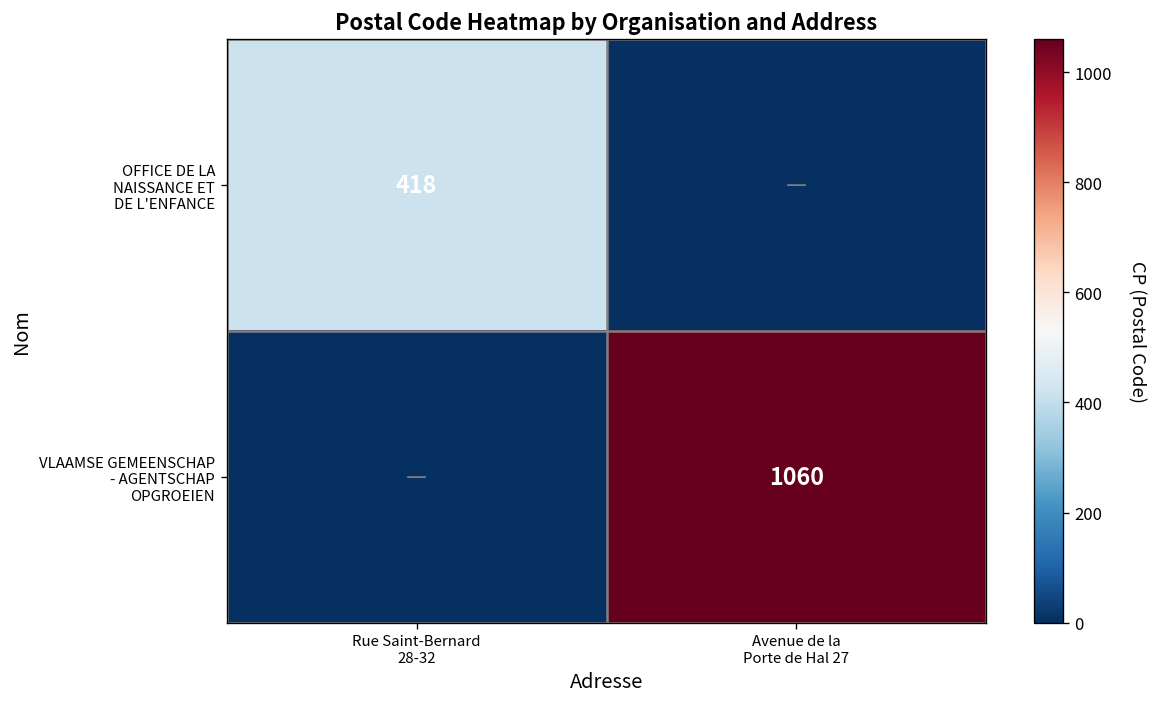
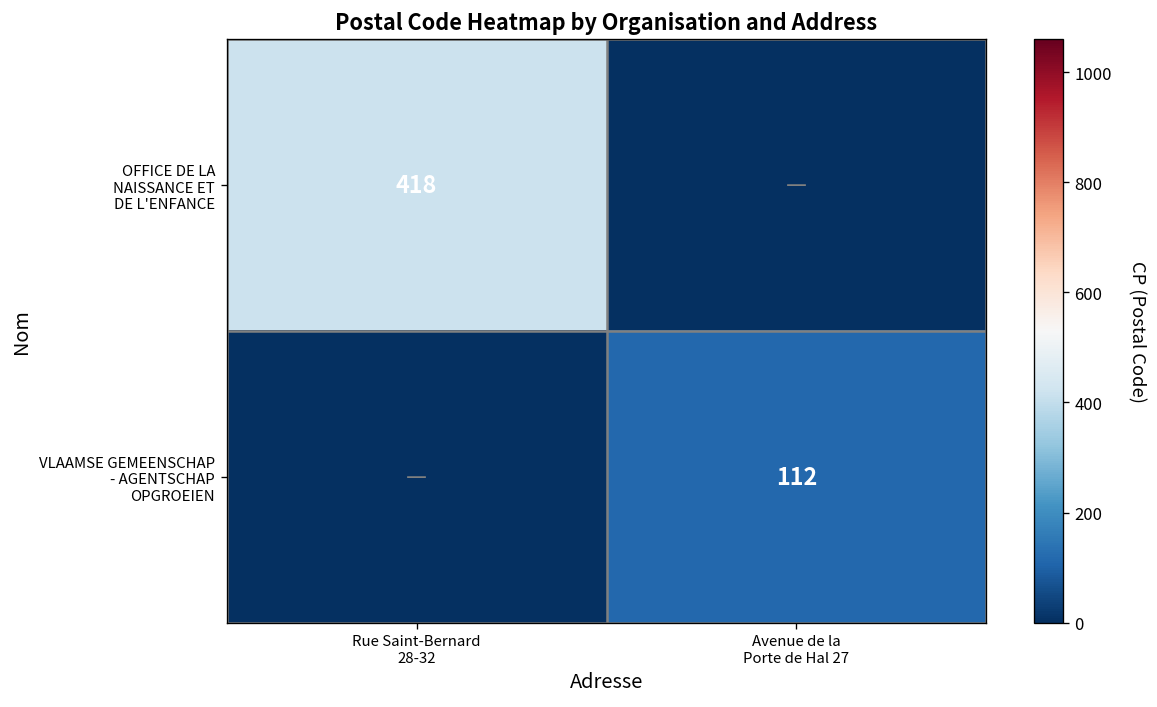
VLAAMSE GEMEENSCHAP - AGENTSCHAP OPGROEIEN, Avenue de la Porte de Hal 27: 1060 -> 112
